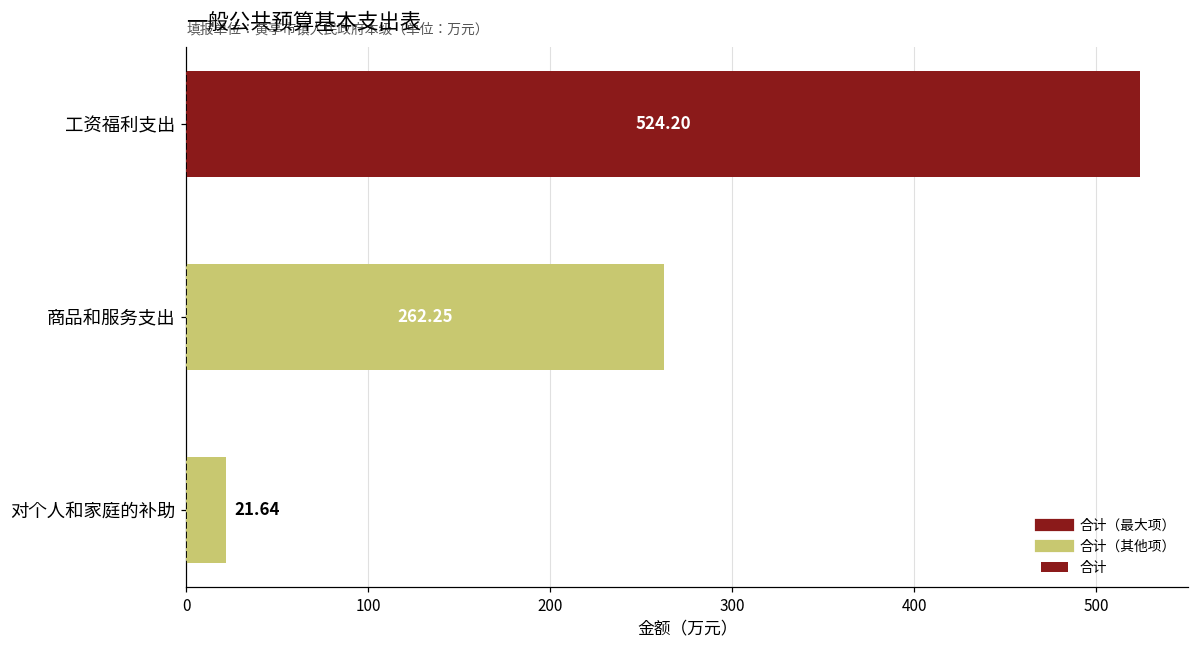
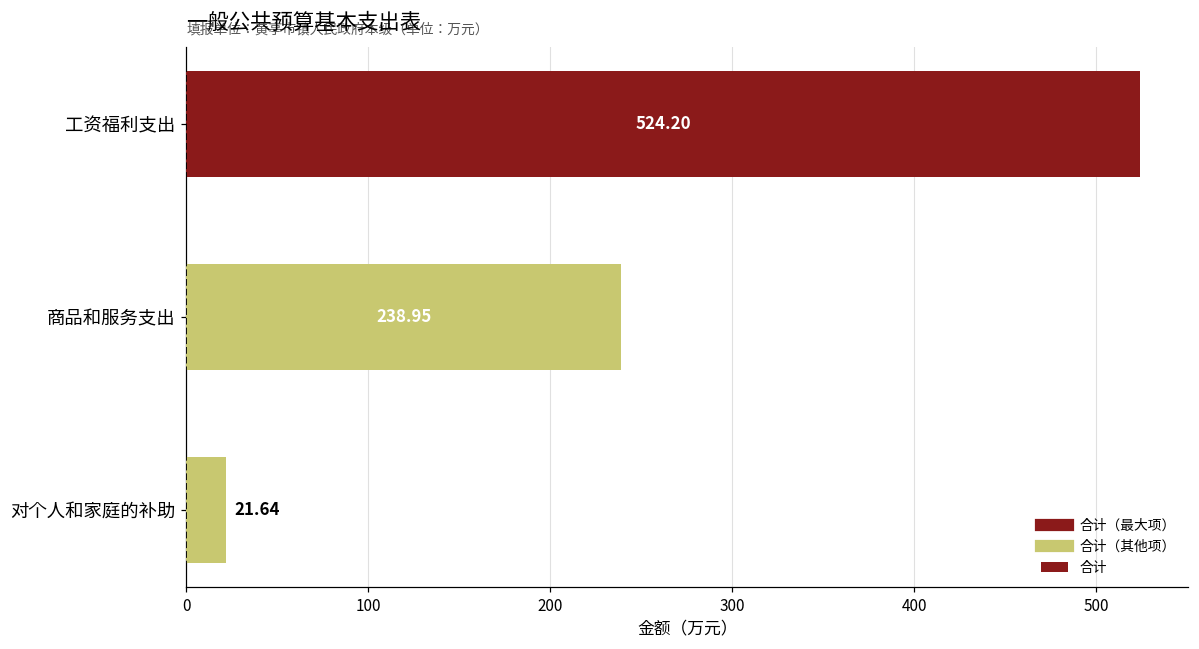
商品和服务支出: 262.25 -> 238.95
